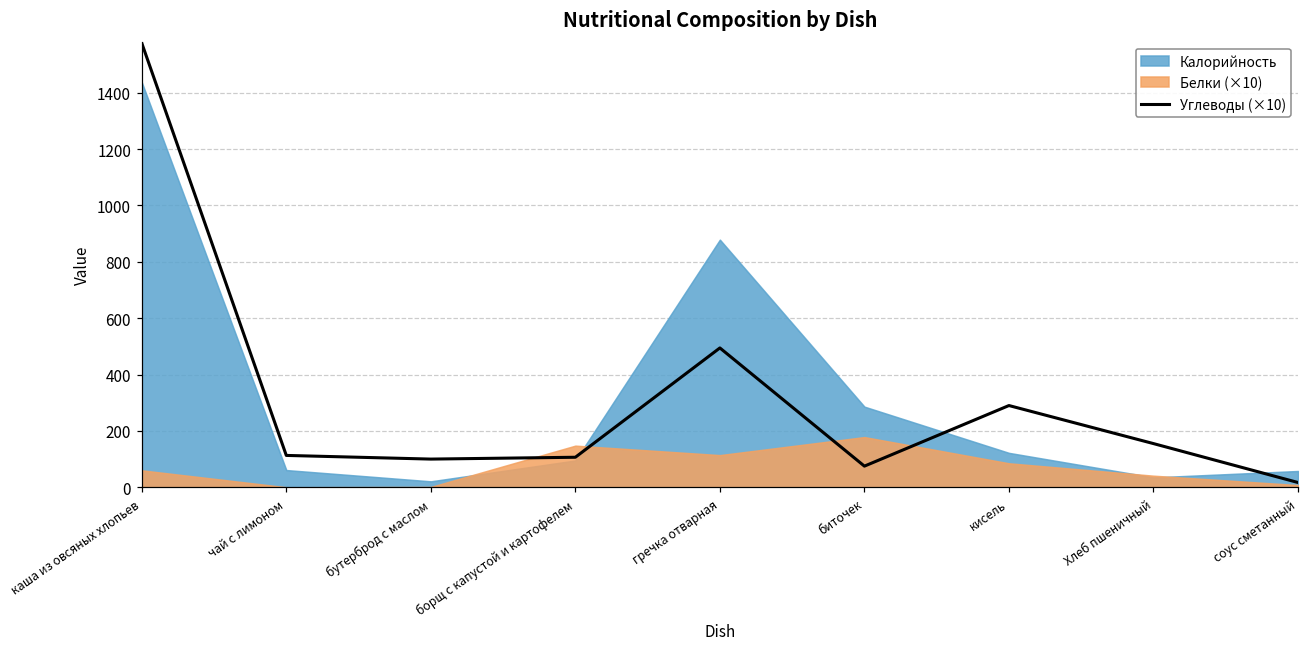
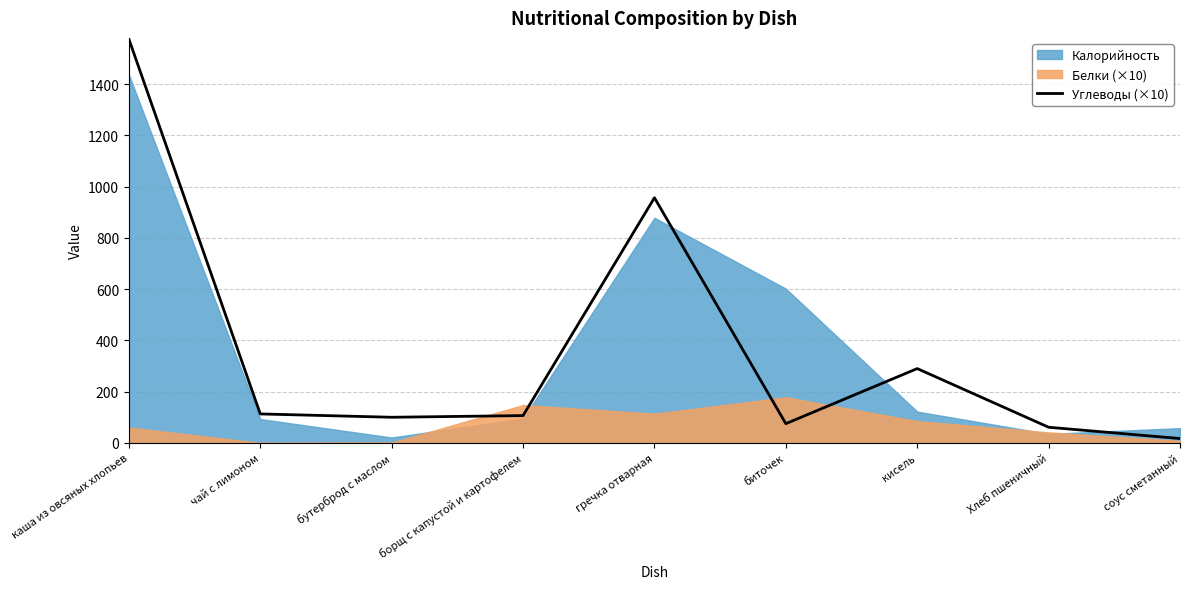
Калорийность, чай с лимоном: 60 -> 90
Углеводы (×10), гречка отварная: 490 -> 960
Калорийность, биточек: 290 -> 600
Углеводы (×10), Хлеб пшеничный: 160 -> 60
